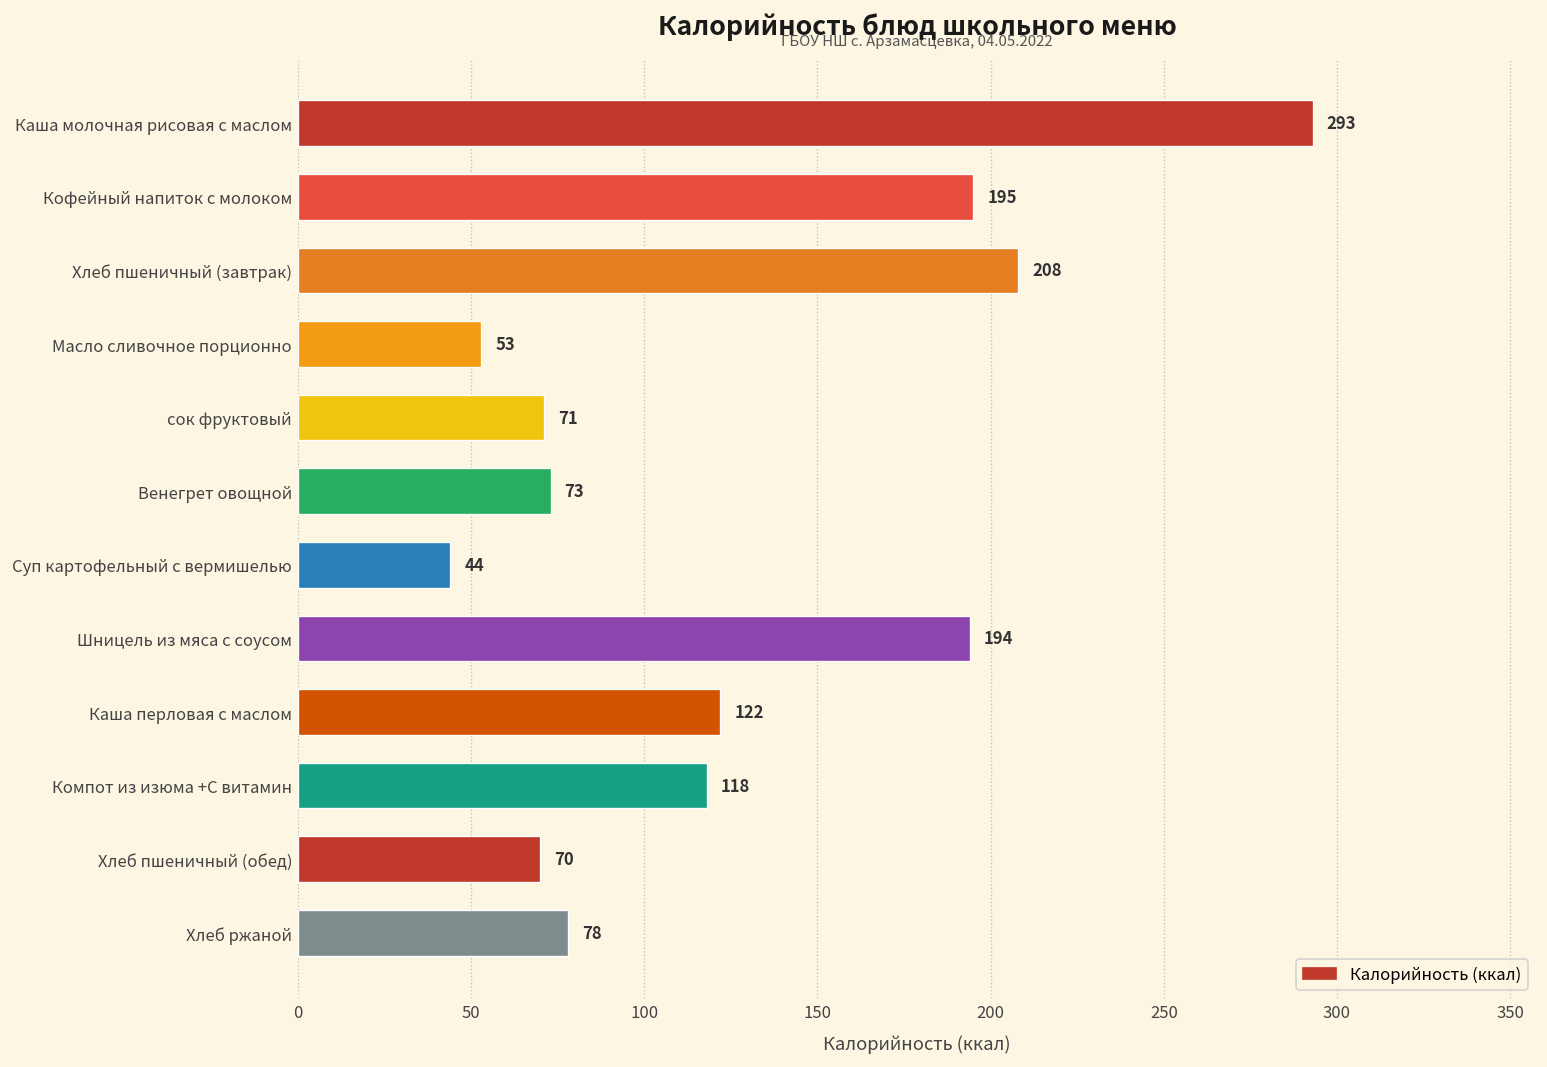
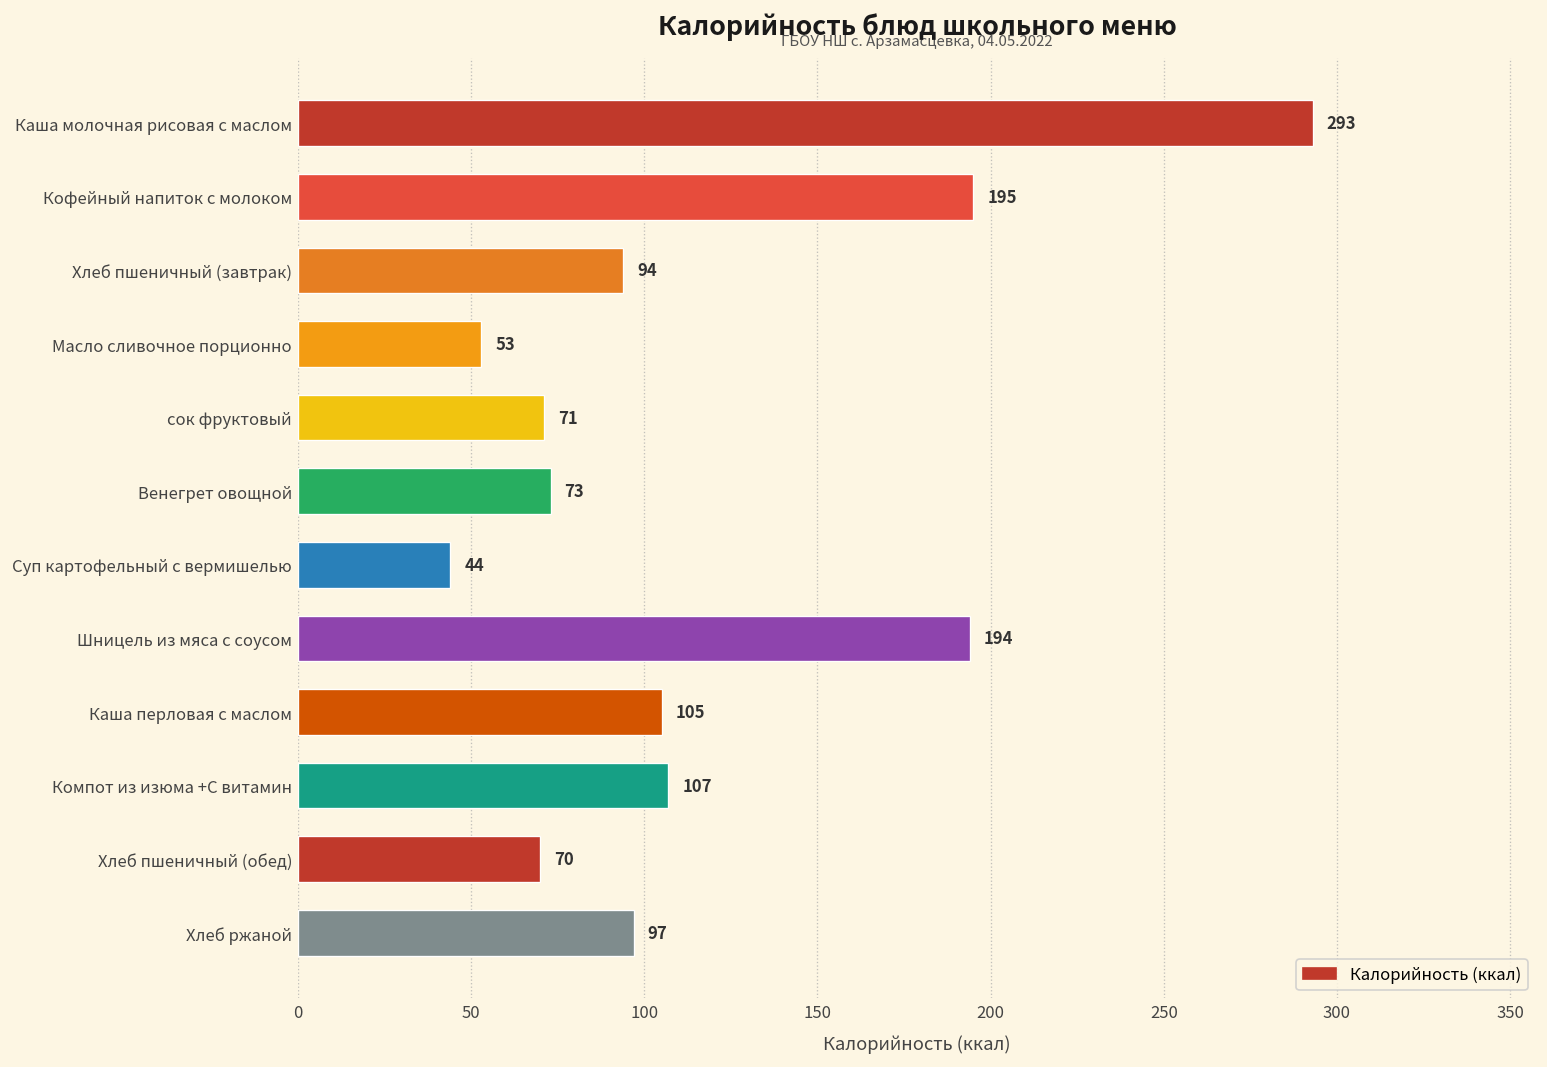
Хлеб пшеничный (завтрак): 208 -> 94
Каша перловая с маслом: 122 -> 105
Компот из изюма +С витамин: 118 -> 107
Хлеб ржаной: 78 -> 97
